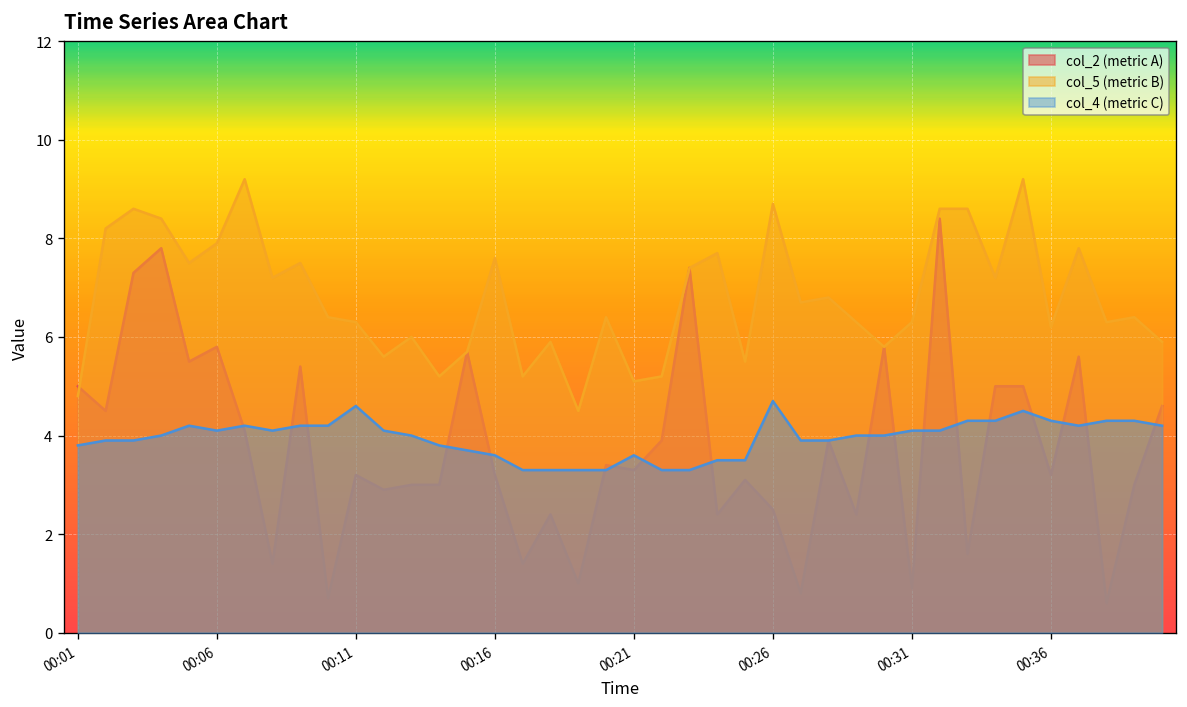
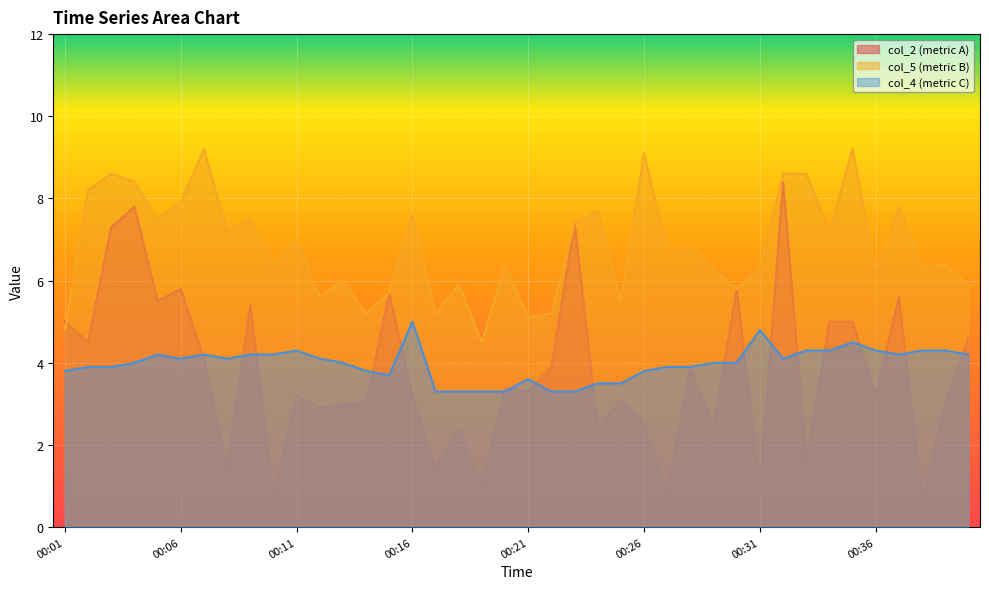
col_5 (metric B), 00:11: 6.3 -> 7.0
col_4 (metric C), 00:11: 4.6 -> 4.3
col_4 (metric C), 00:16: 3.6 -> 5.0
col_5 (metric B), 00:26: 8.7 -> 9.1
col_4 (metric C), 00:26: 4.7 -> 3.8
col_4 (metric C), 00:31: 4.1 -> 4.8
